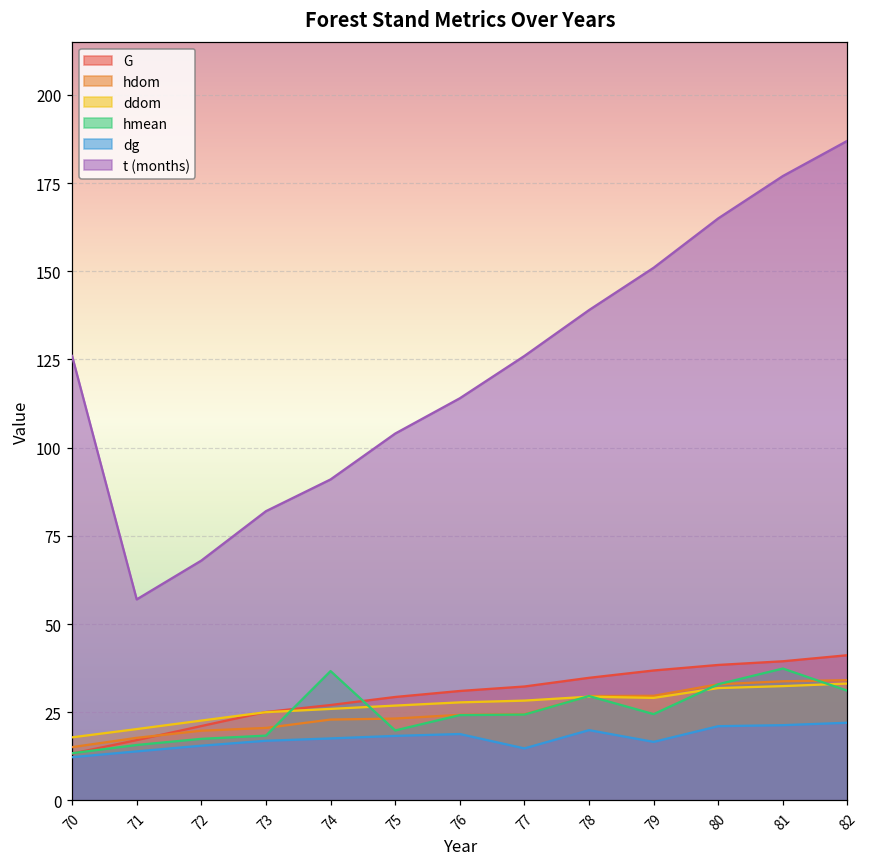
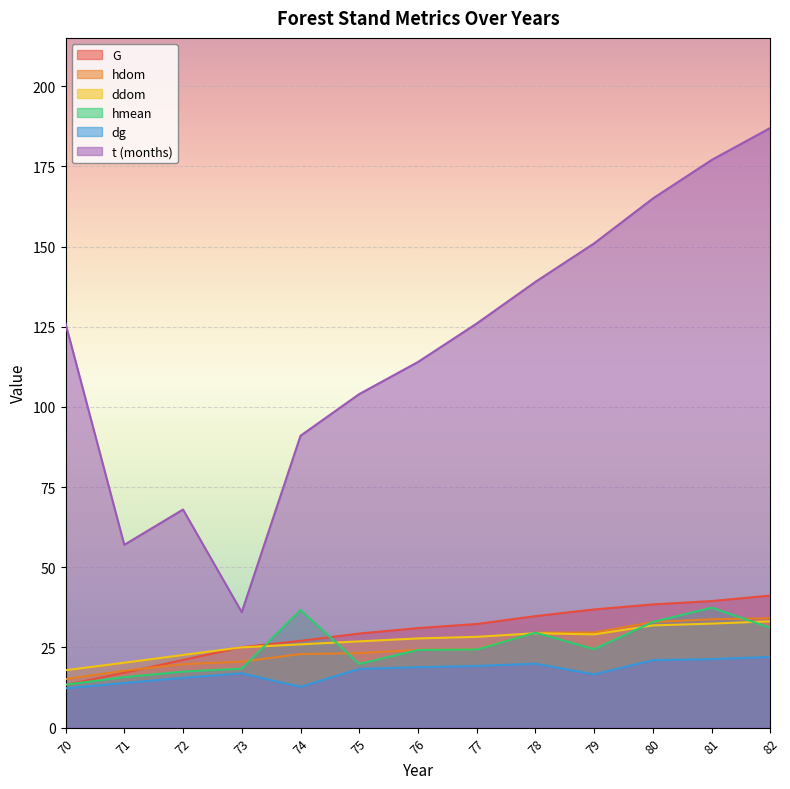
t (months), 73: 82 -> 36
dg, 74: 18 -> 13
dg, 77: 15 -> 19
